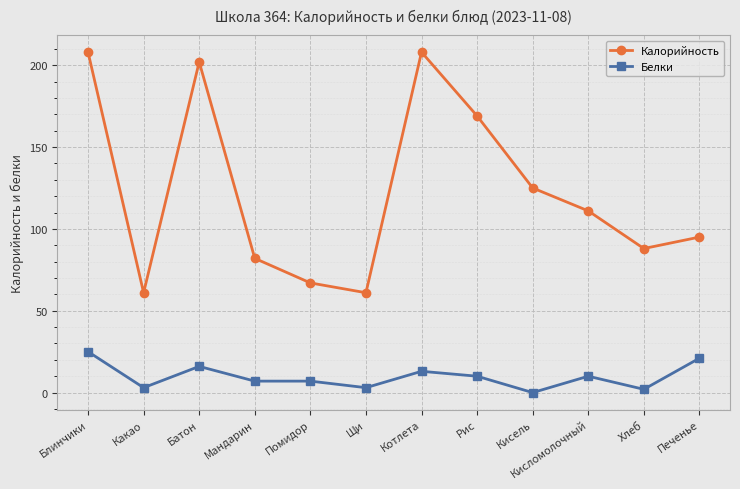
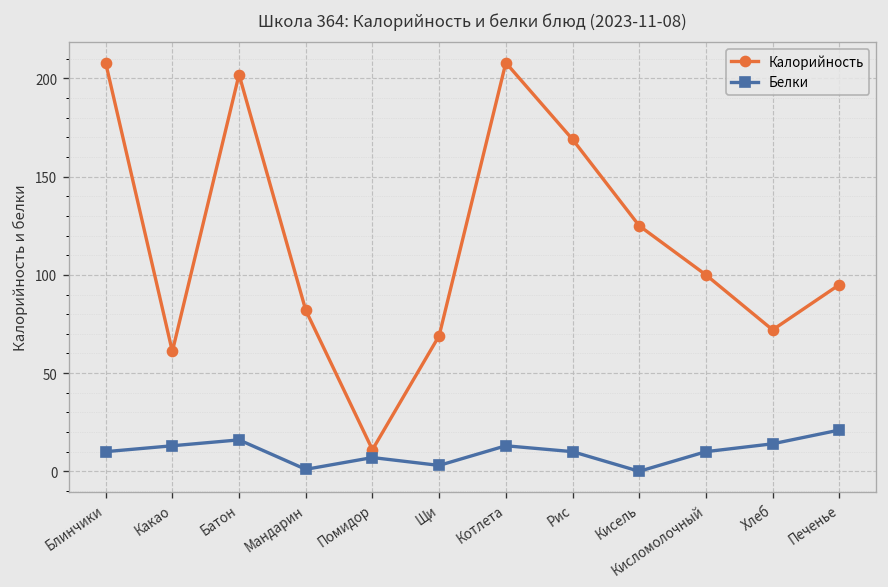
Белки, Блинчики: 25 -> 10
Белки, Какао: 3 -> 13
Белки, Мандарин: 7 -> 1
Калорийность, Помидор: 67 -> 11
Калорийность, Щи: 61 -> 69
Калорийность, Кисломолочный: 111 -> 100
Калорийность, Хлеб: 88 -> 72
Белки, Хлеб: 2 -> 14
